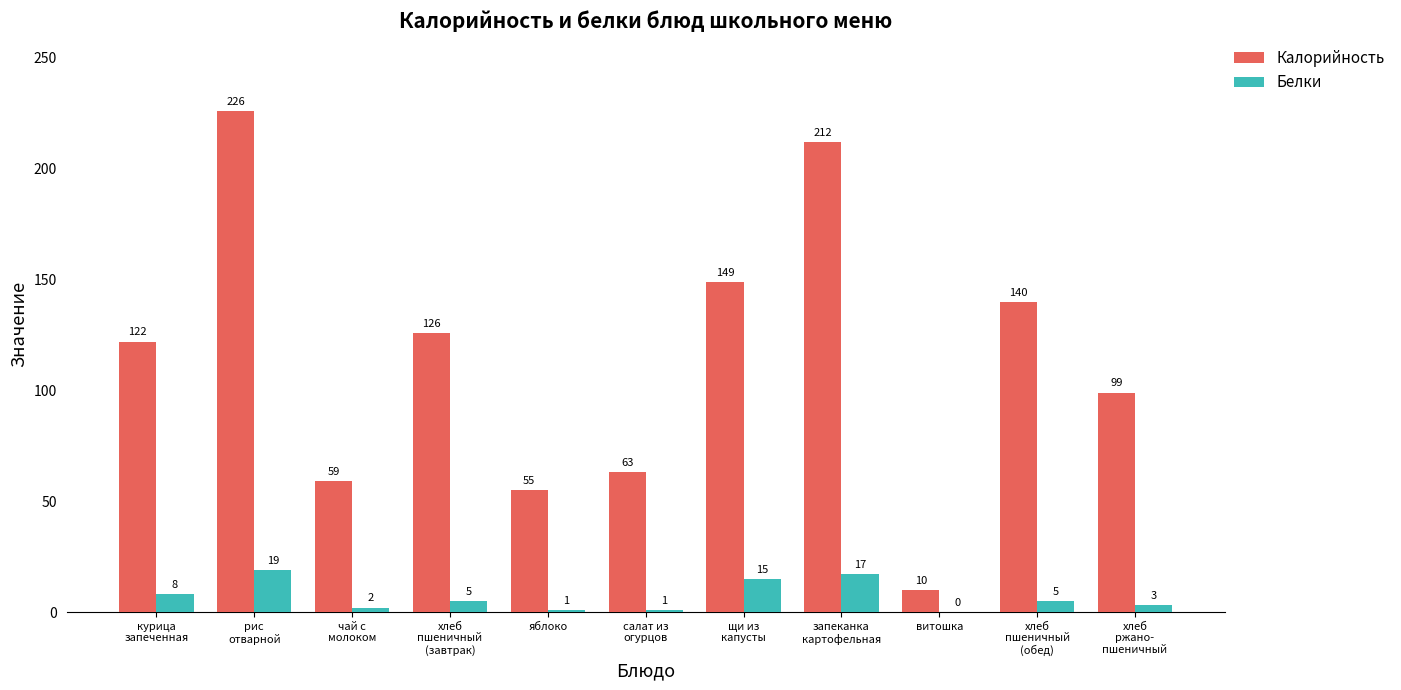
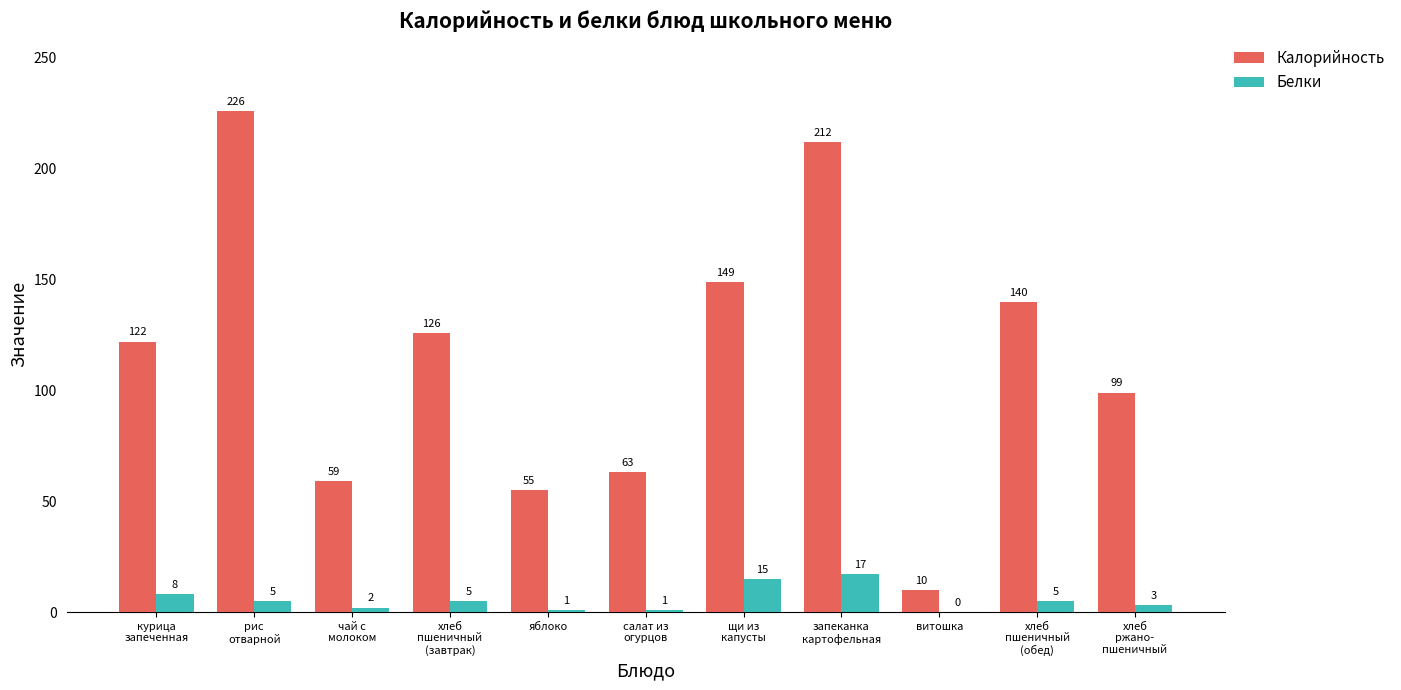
Белки, рис отварной: 19 -> 5
